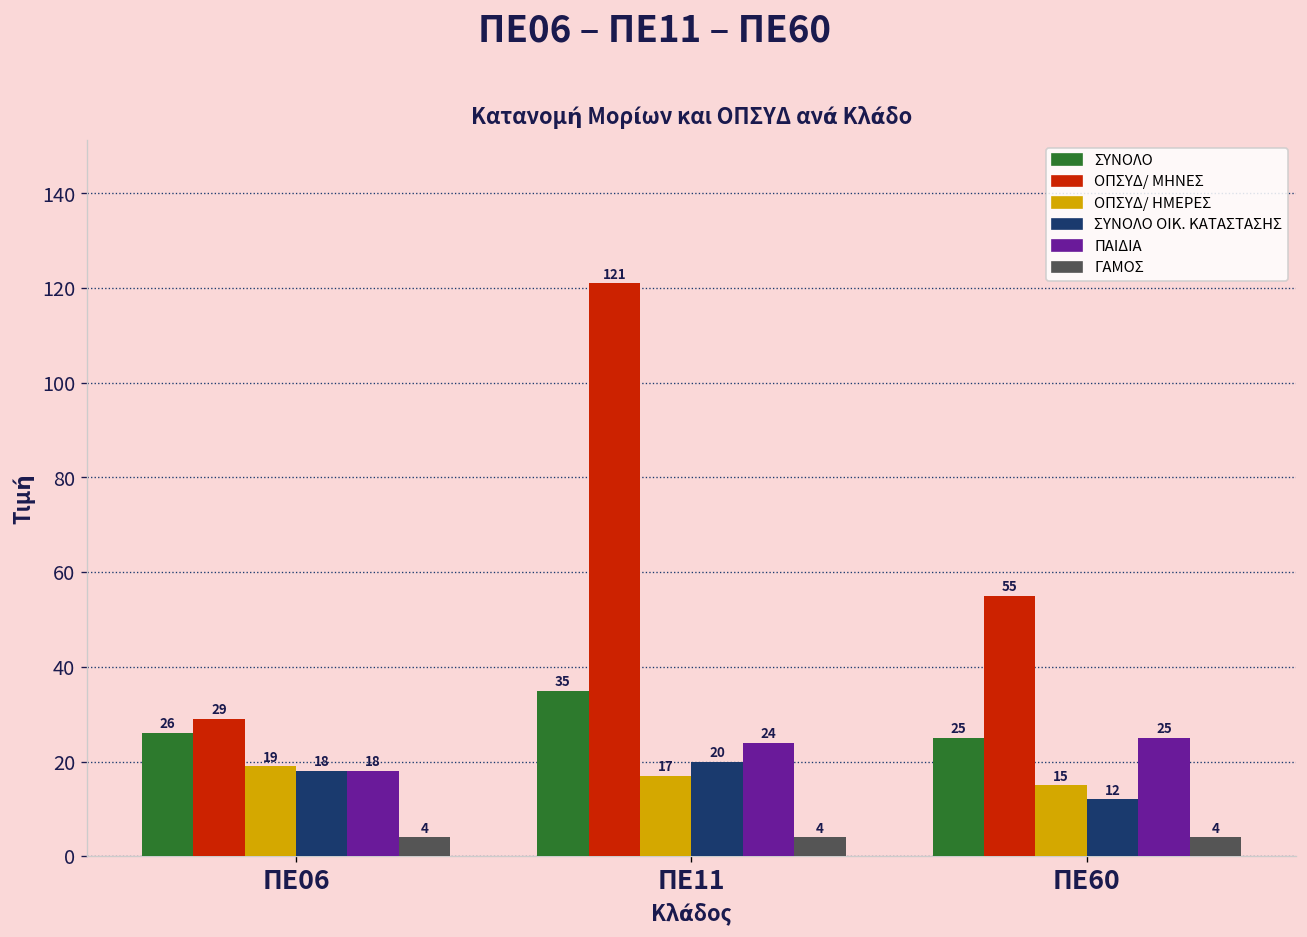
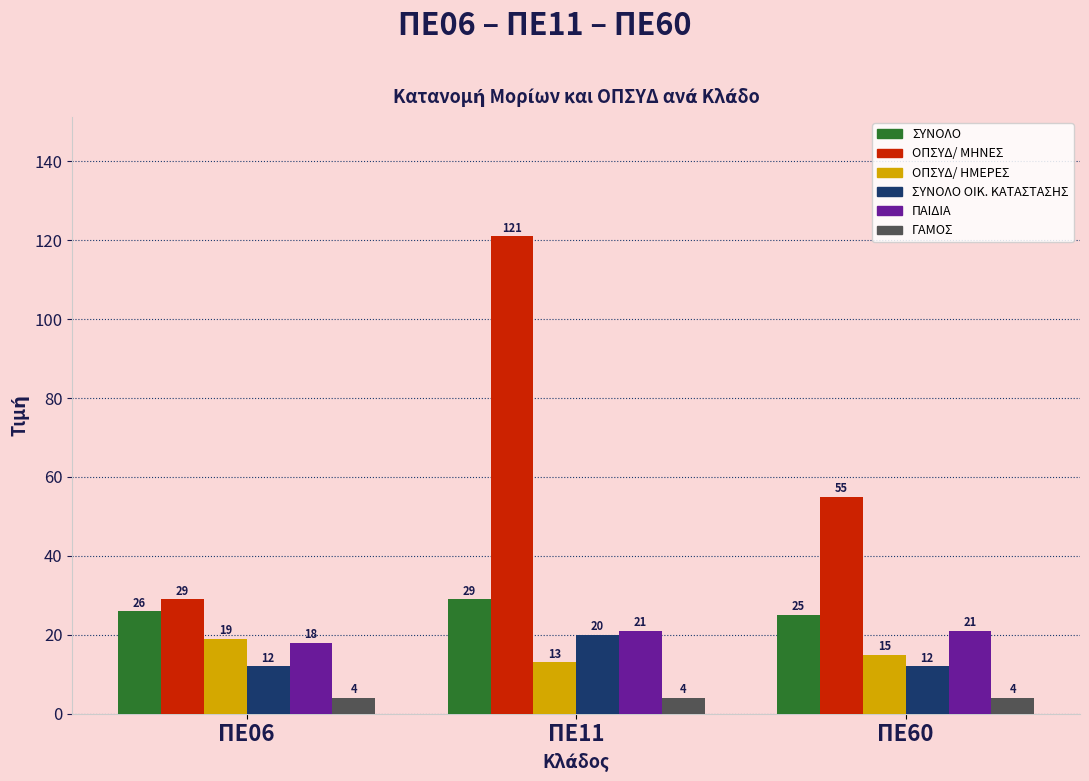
ΣΥΝΟΛΟ ΟΙΚ. ΚΑΤΑΣΤΑΣΗΣ, ΠΕ06: 18 -> 12
ΣΥΝΟΛΟ, ΠΕ11: 35 -> 29
ΟΠΣΥΔ/ ΗΜΕΡΕΣ, ΠΕ11: 17 -> 13
ΠΑΙΔΙΑ, ΠΕ11: 24 -> 21
ΠΑΙΔΙΑ, ΠΕ60: 25 -> 21
